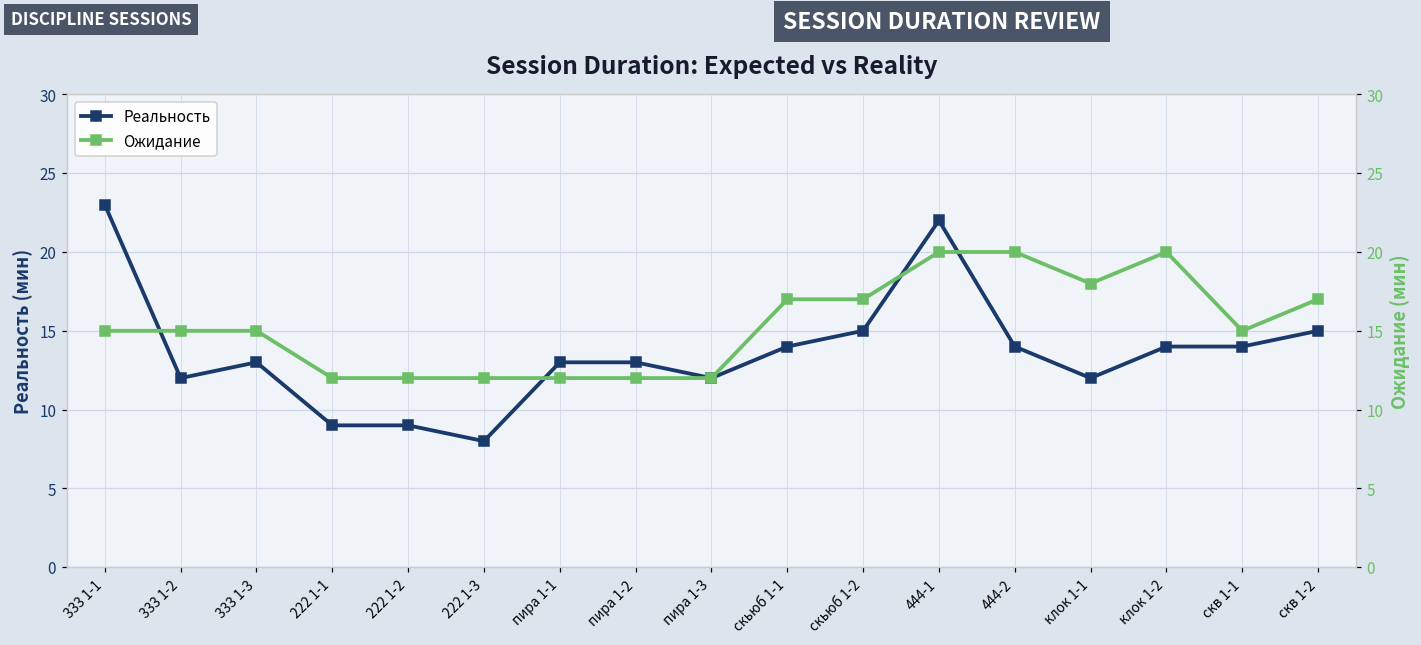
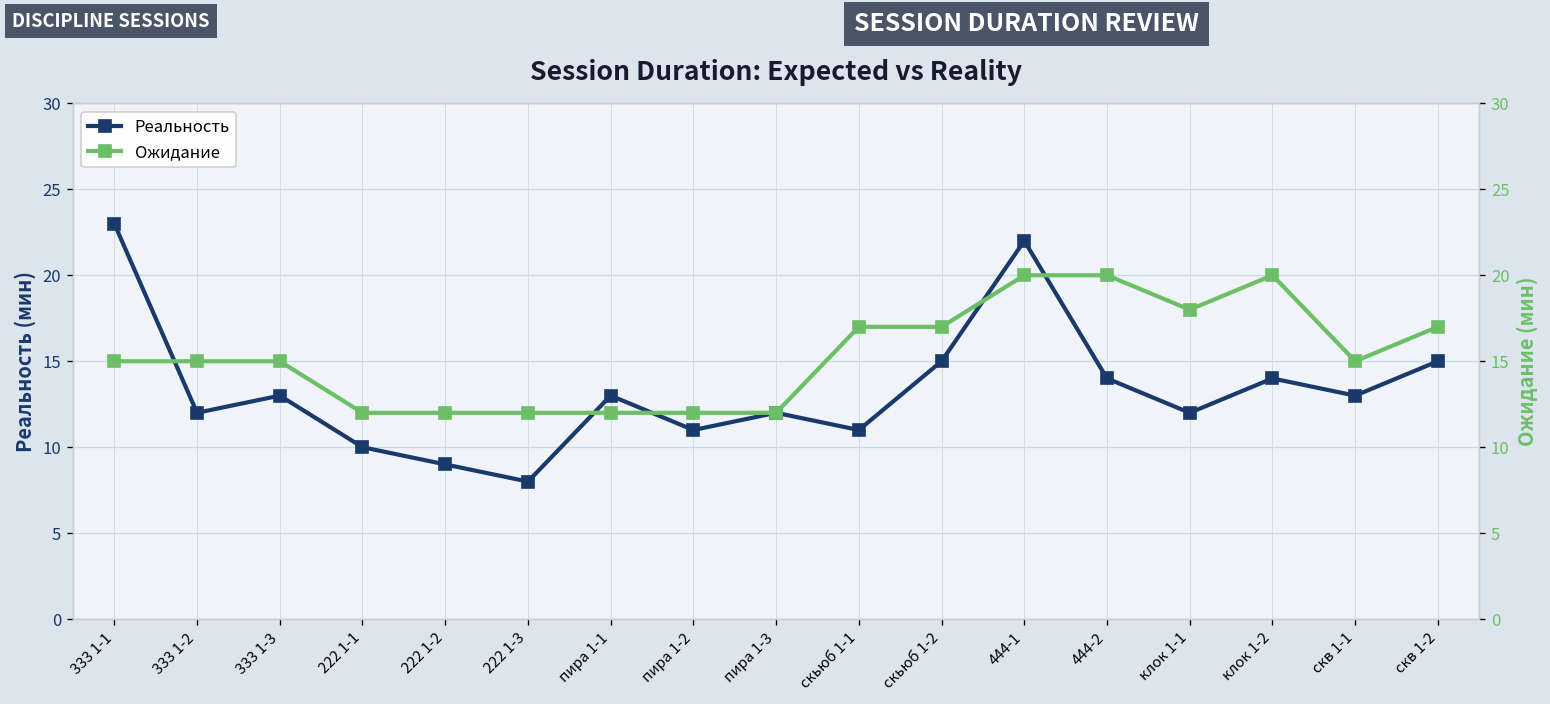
Реальность, 222 1-1: 9 -> 10
Реальность, пира 1-2: 13 -> 11
Реальность, скьюб 1-1: 14 -> 11
Реальность, скв 1-1: 14 -> 13
